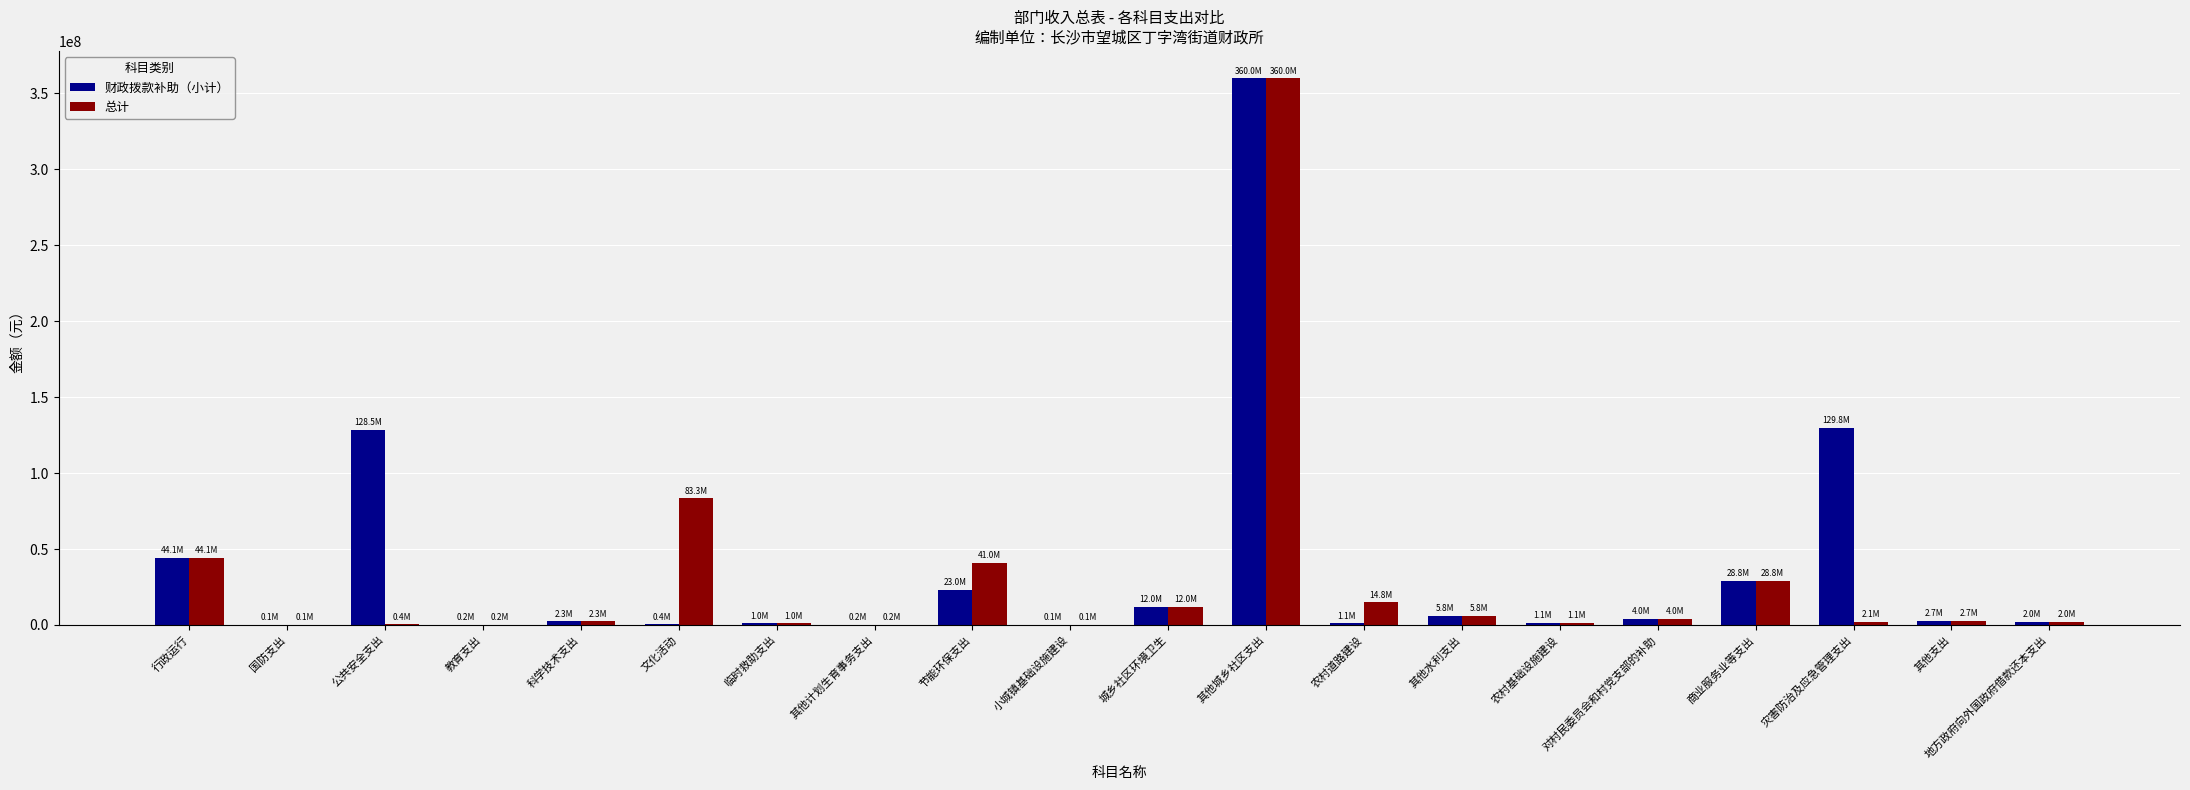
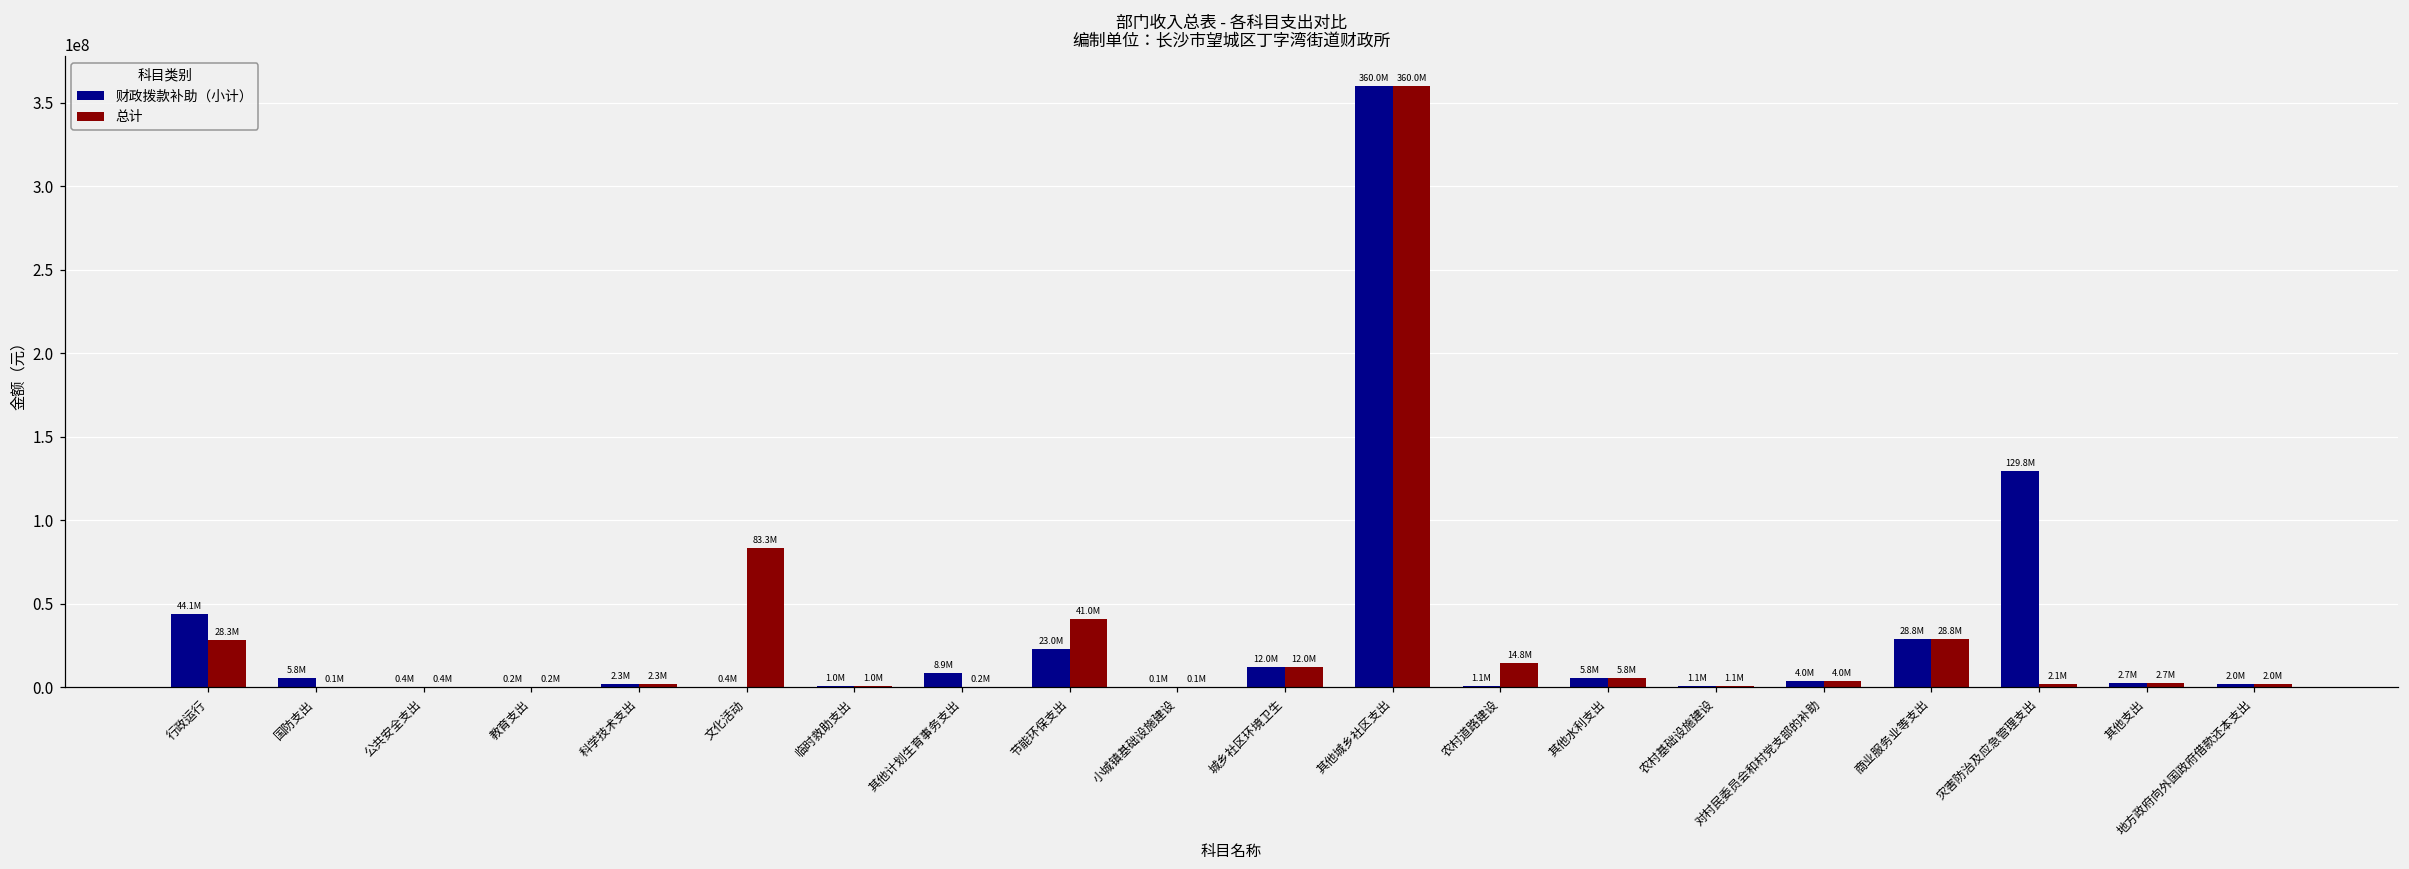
总计, 行政运行: 44.1M -> 28.3M
财政拨款补助（小计）, 国防支出: 0.1M -> 5.8M
财政拨款补助（小计）, 公共安全支出: 128.5M -> 0.4M
财政拨款补助（小计）, 其他计划生育事务支出: 0.2M -> 8.9M
